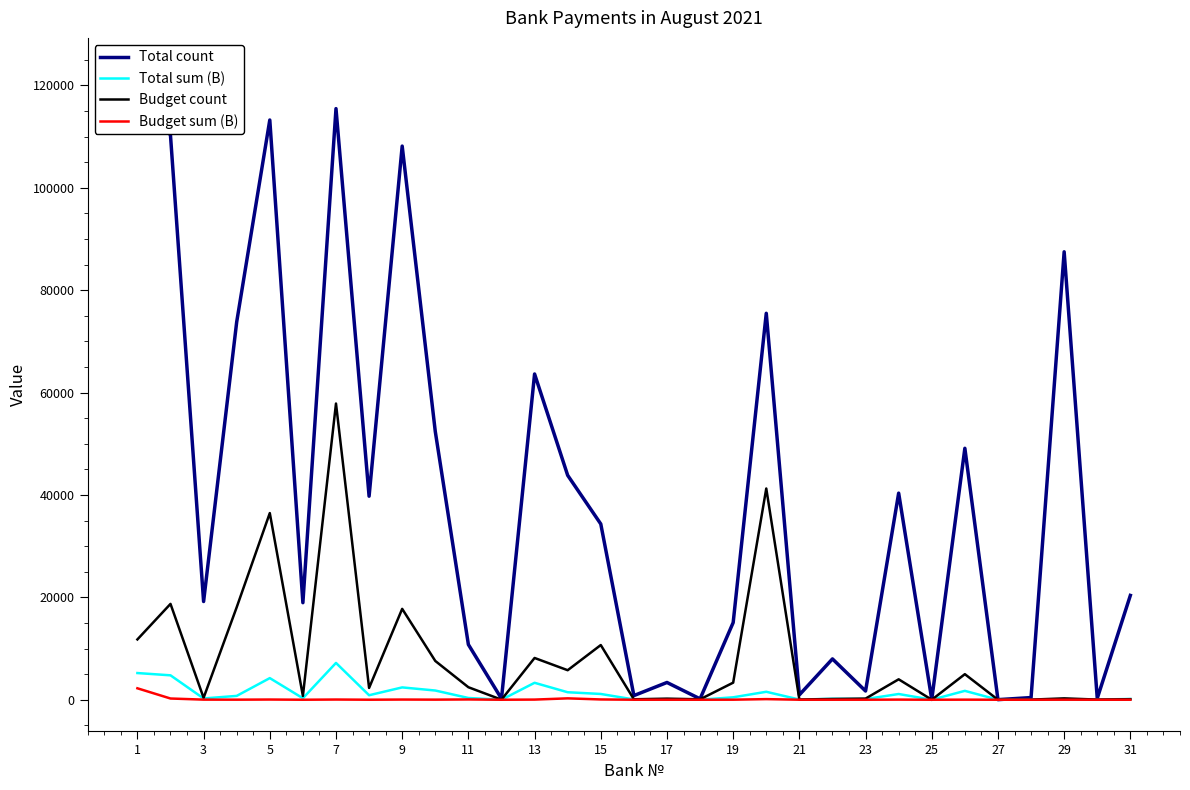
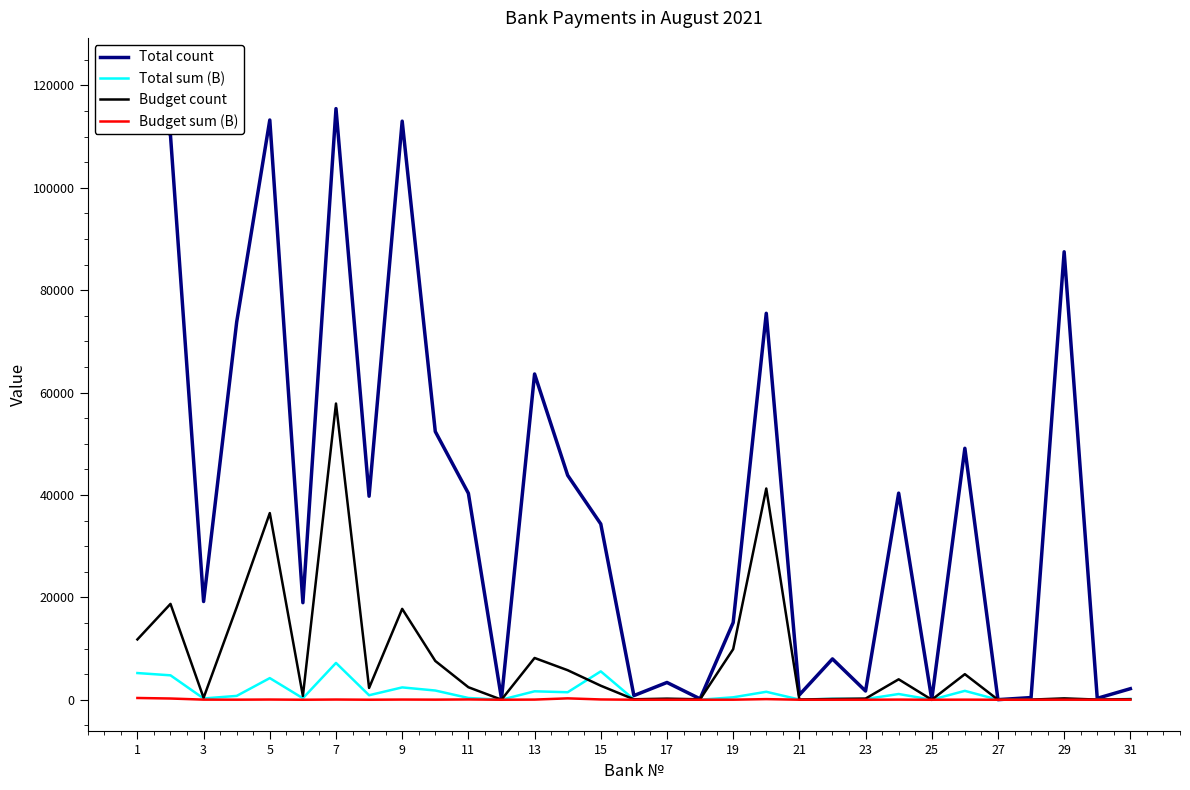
Budget sum (B), 1: 2000 -> 0
Total count, 9: 108000 -> 113000
Total count, 11: 11000 -> 40000
Total sum (B), 13: 3000 -> 2000
Total sum (B), 15: 1000 -> 6000
Budget count, 15: 11000 -> 3000
Budget count, 19: 3000 -> 10000
Total count, 31: 20000 -> 2000
